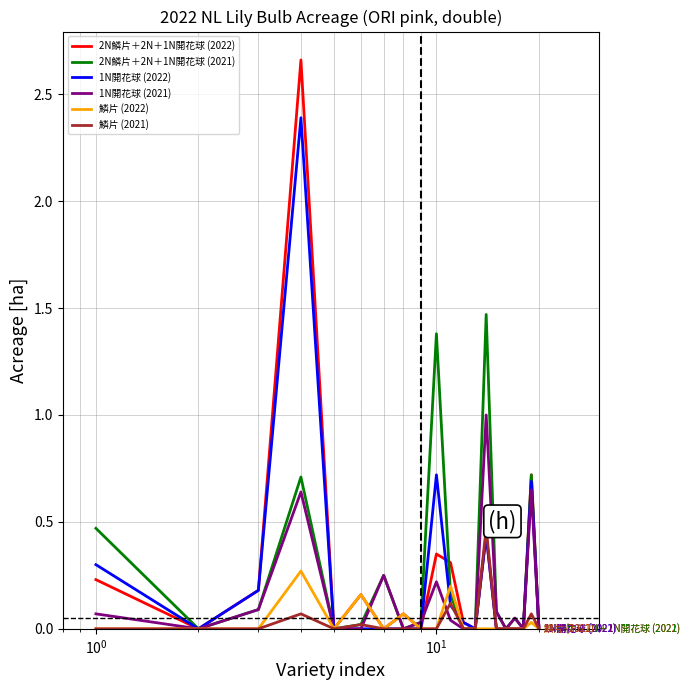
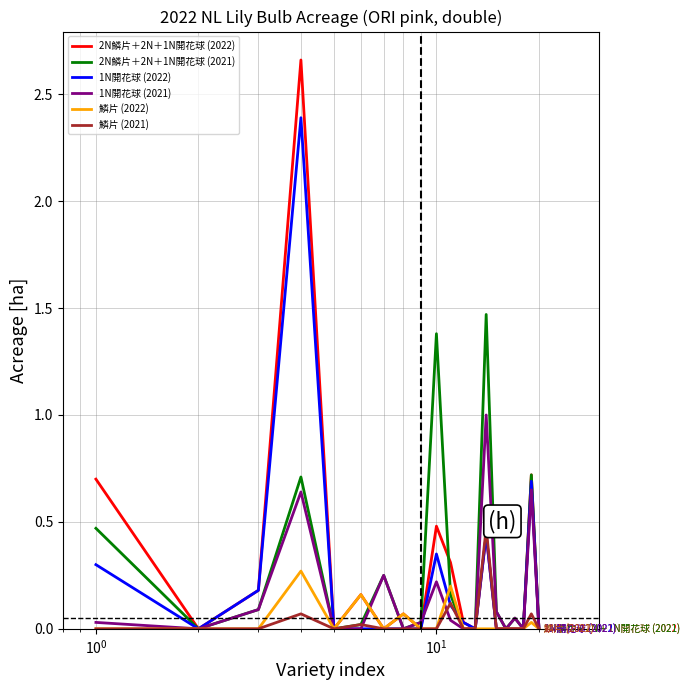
2N鱗片＋2N＋1N開花球 (2022), 10^0: 0.23 -> 0.70
1N開花球 (2021), 10^0: 0.07 -> 0.03
2N鱗片＋2N＋1N開花球 (2022), 10^1: 0.35 -> 0.48
1N開花球 (2022), 10^1: 0.72 -> 0.35
